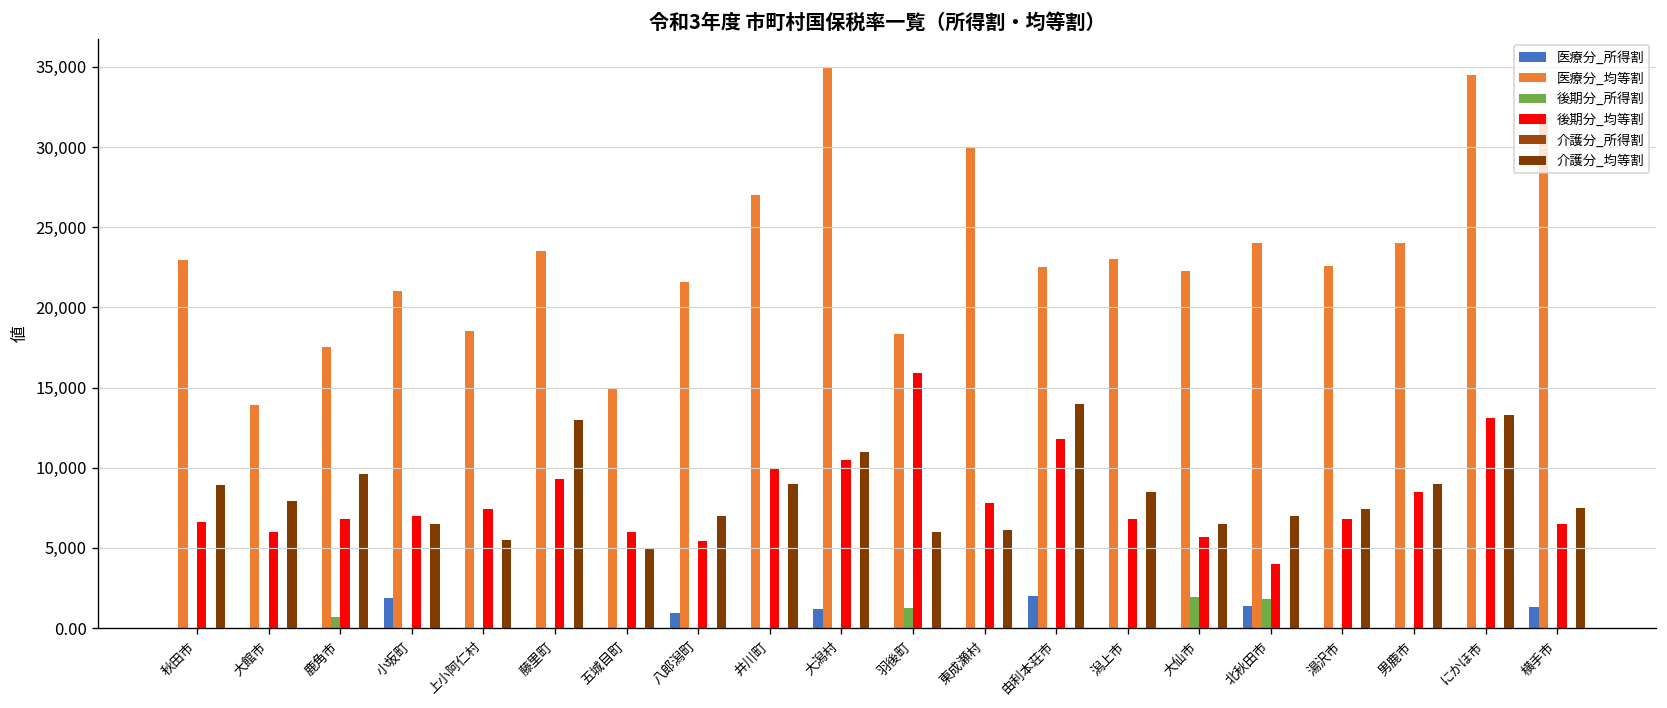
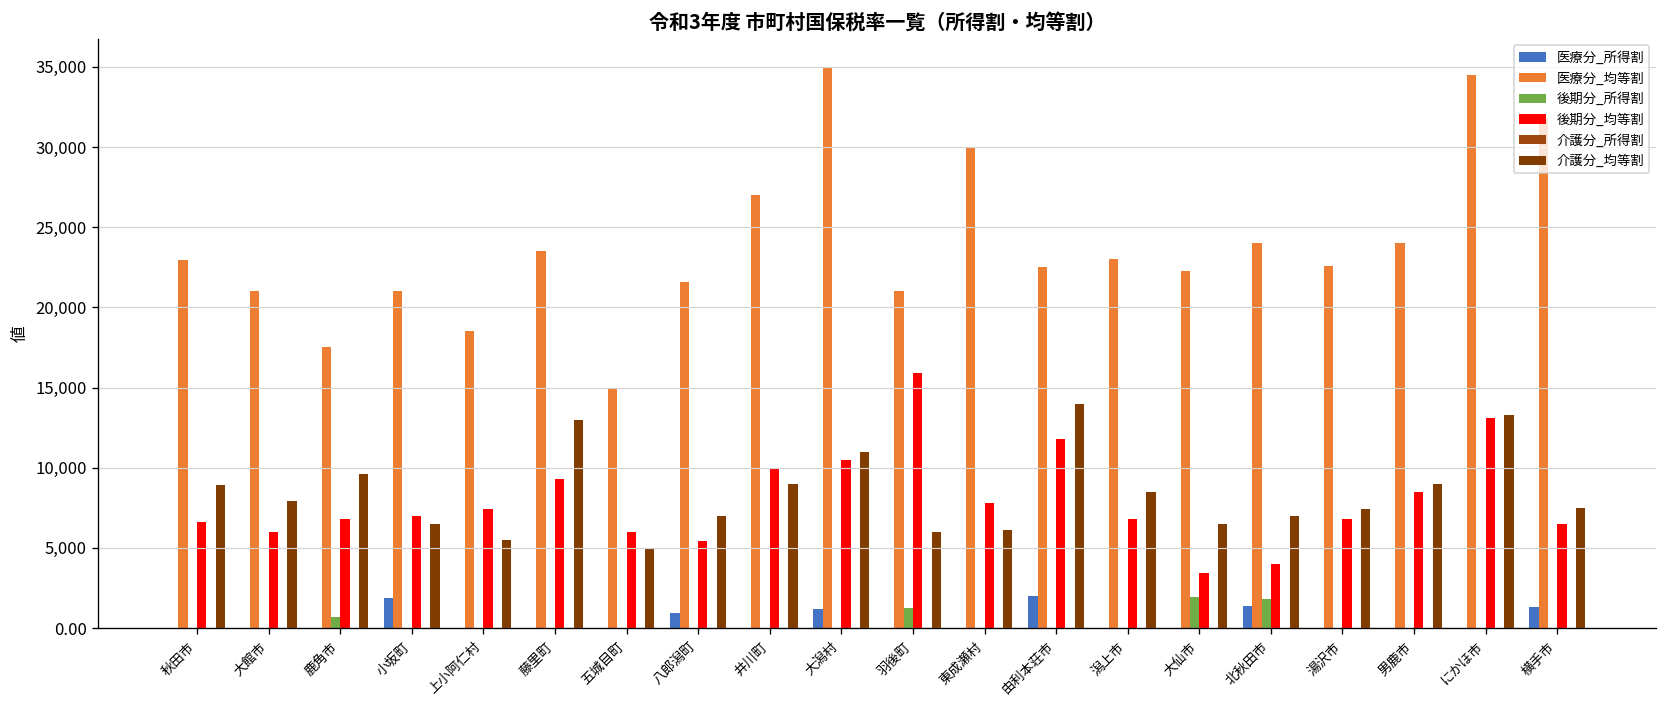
医療分_均等割, 大館市: 13,900 -> 21,000
医療分_均等割, 羽後町: 18,300 -> 21,000
後期分_均等割, 大仙市: 5,700 -> 3,400
